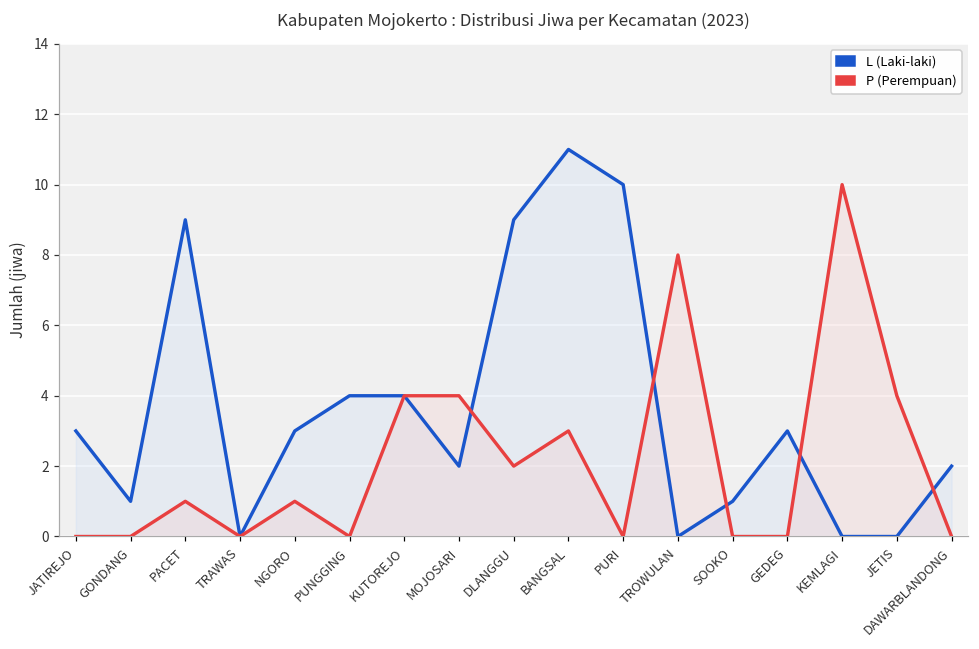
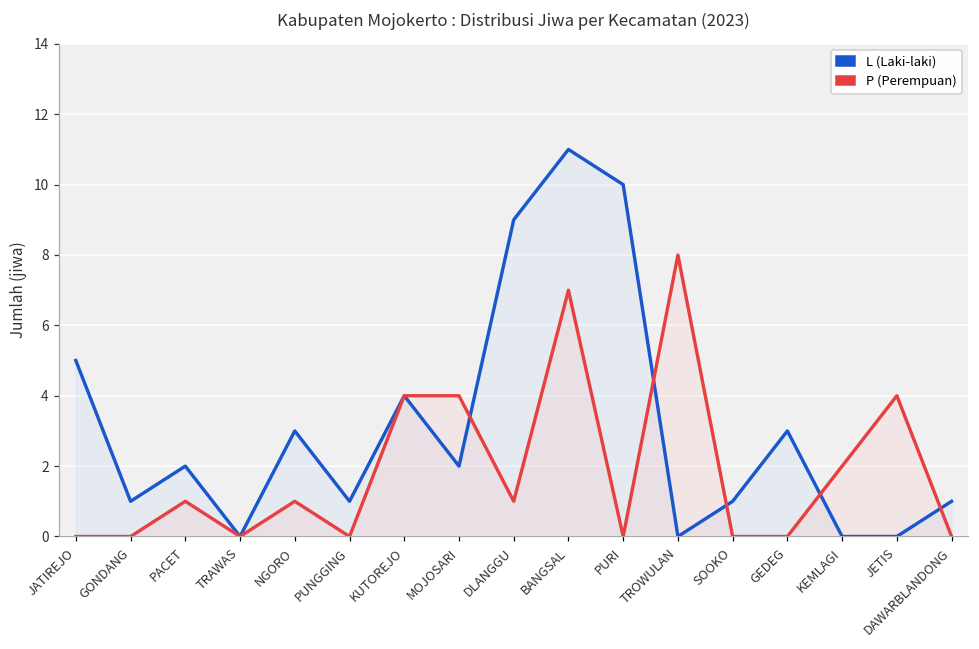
L (Laki-laki), JATIREJO: 3 -> 5
L (Laki-laki), PACET: 9 -> 2
L (Laki-laki), PUNGGING: 4 -> 1
P (Perempuan), DLANGGU: 2 -> 1
P (Perempuan), BANGSAL: 3 -> 7
P (Perempuan), KEMLAGI: 10 -> 2
L (Laki-laki), DAWARBLANDONG: 2 -> 1
